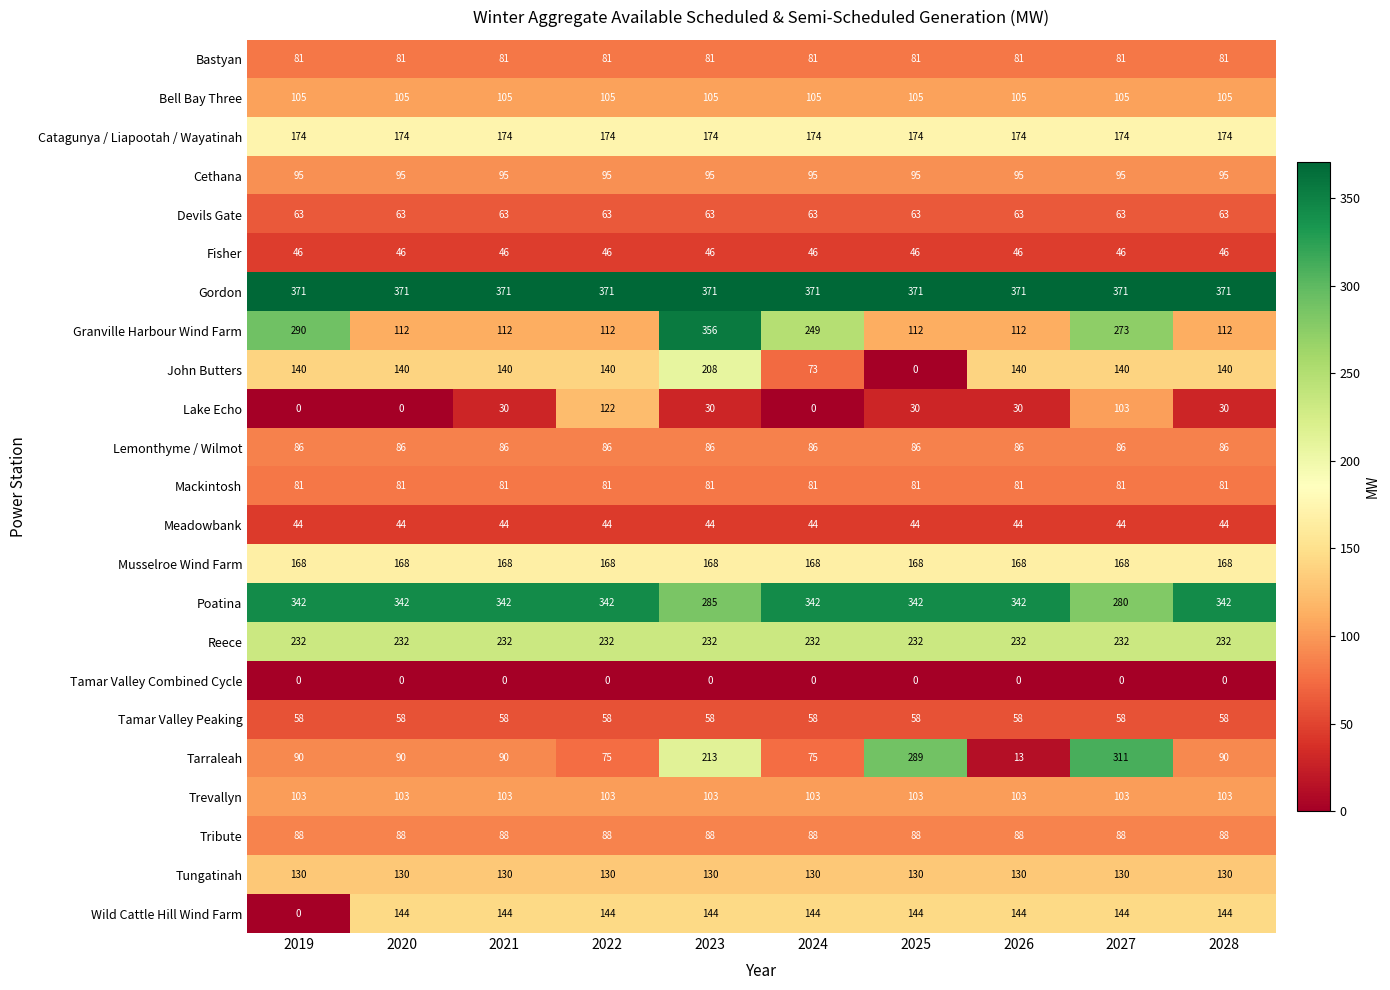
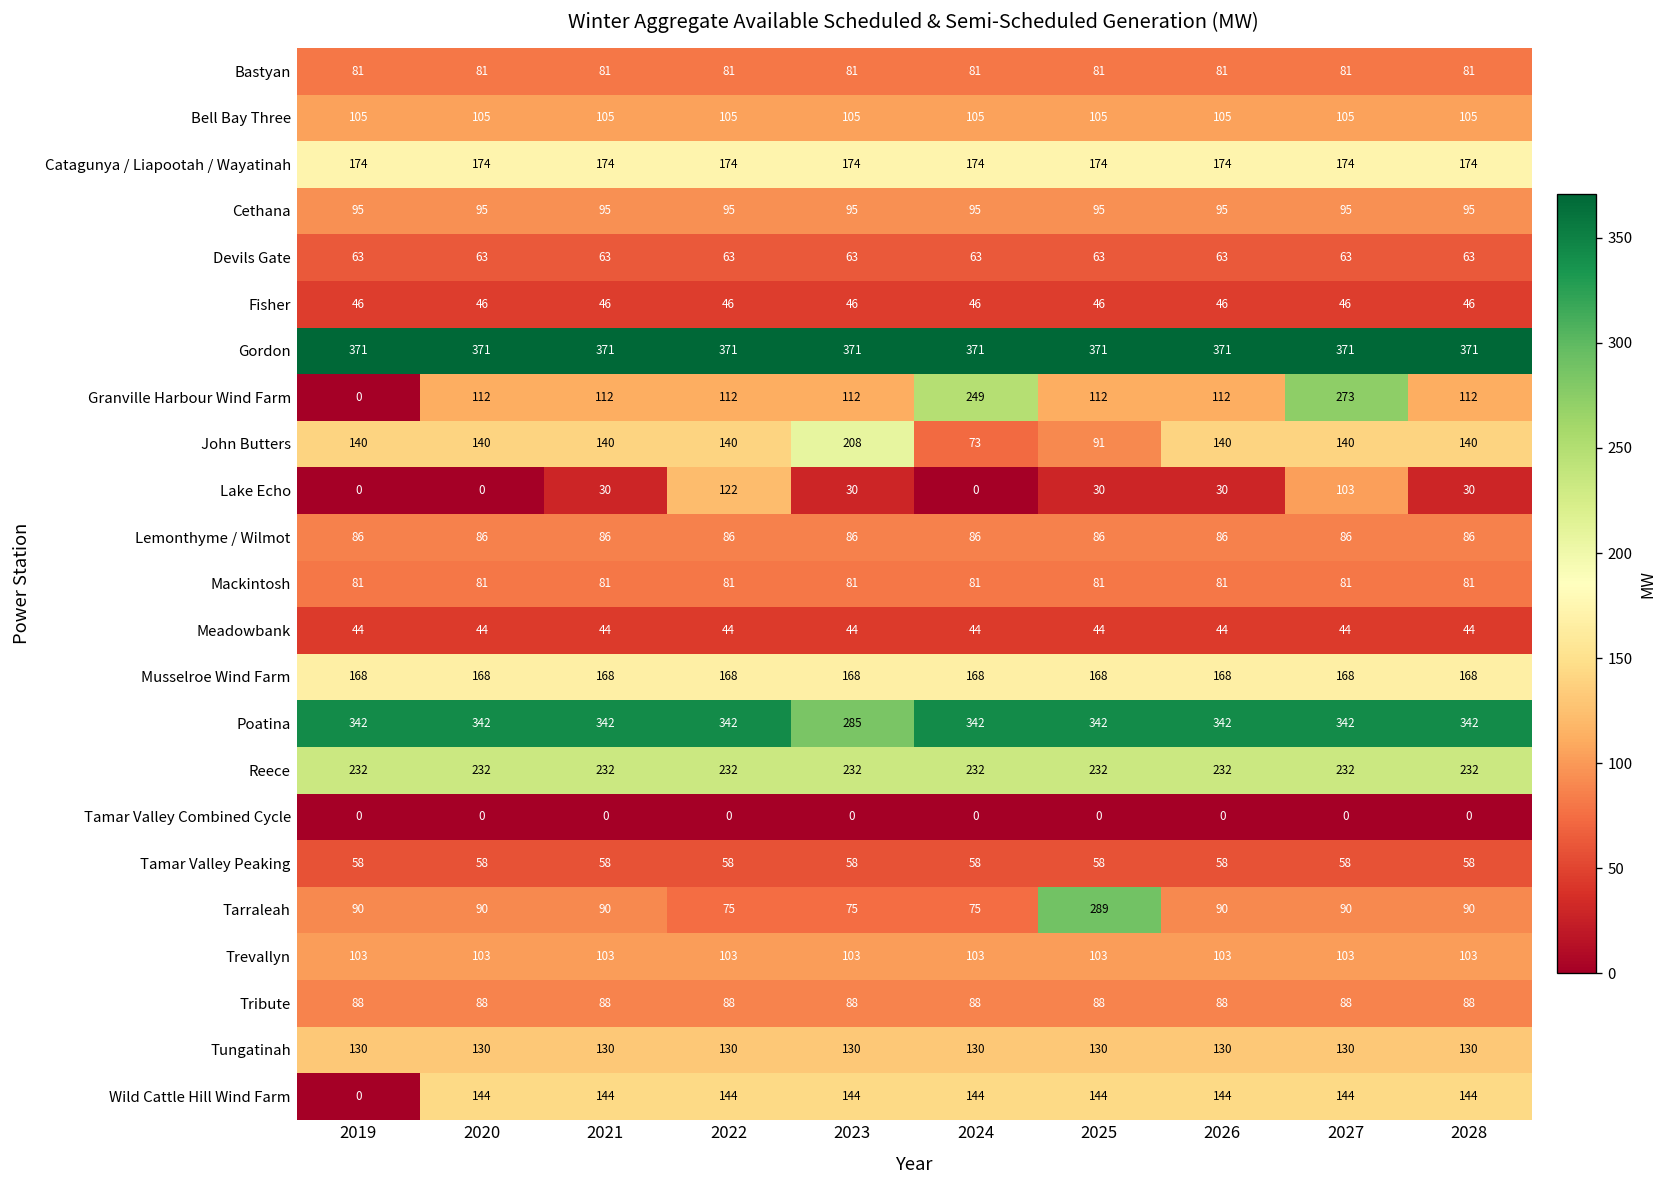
Granville Harbour Wind Farm, 2019: 290 -> 0
Granville Harbour Wind Farm, 2023: 356 -> 112
John Butters, 2025: 0 -> 91
Poatina, 2027: 280 -> 342
Tarraleah, 2023: 213 -> 75
Tarraleah, 2026: 13 -> 90
Tarraleah, 2027: 311 -> 90
